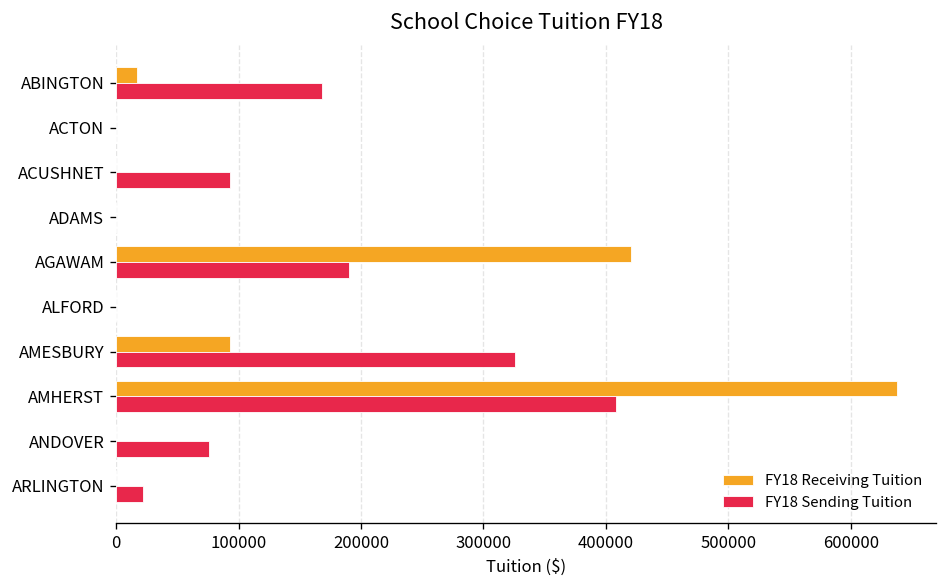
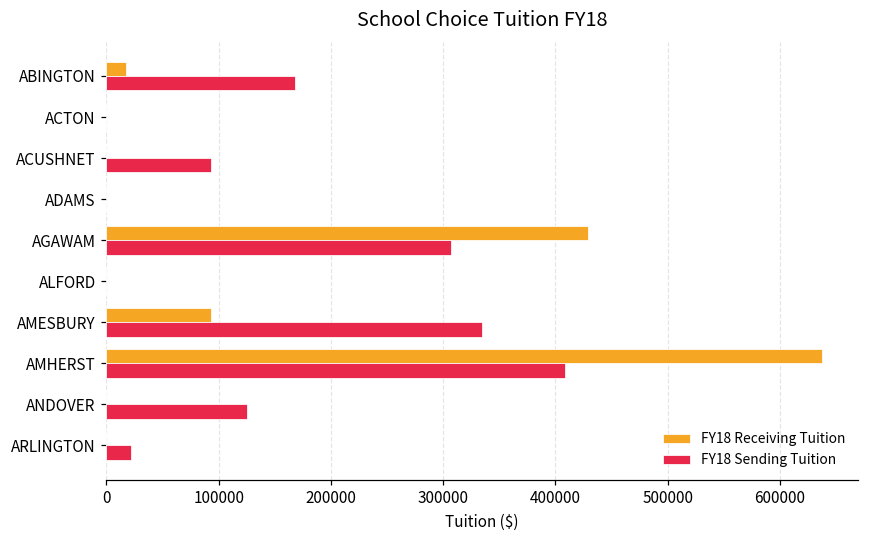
FY18 Receiving Tuition, AGAWAM: 420000 -> 429000
FY18 Sending Tuition, AGAWAM: 190000 -> 307000
FY18 Sending Tuition, AMESBURY: 325000 -> 334000
FY18 Sending Tuition, ANDOVER: 76000 -> 125000
